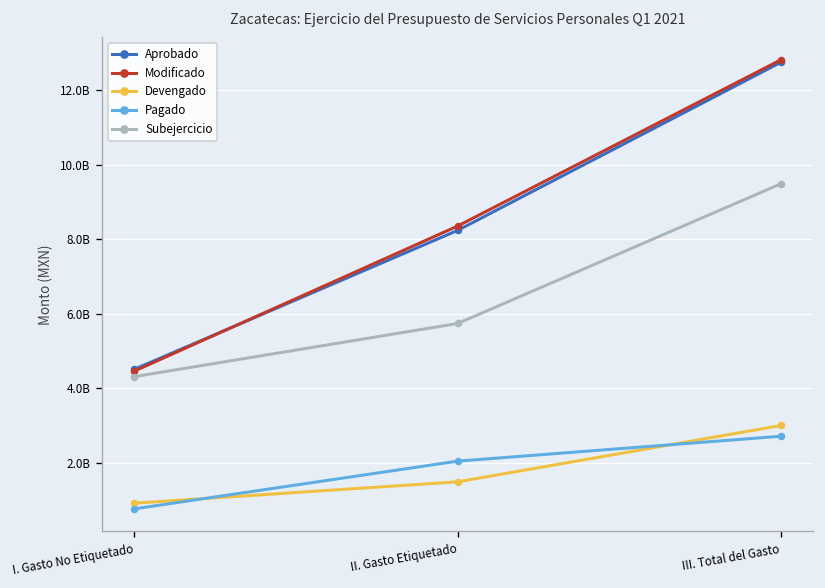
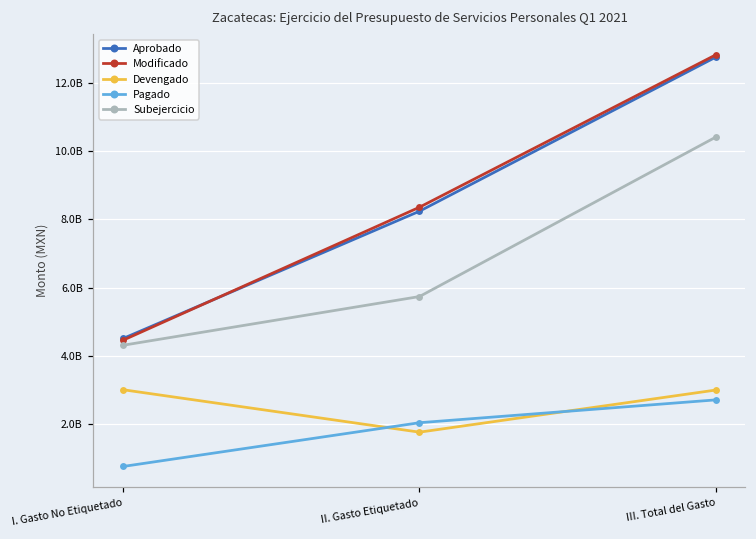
Devengado, I. Gasto No Etiquetado: 900000000 -> 3000000000
Devengado, II. Gasto Etiquetado: 1500000000 -> 1800000000
Subejercicio, III. Total del Gasto: 9500000000 -> 10400000000
